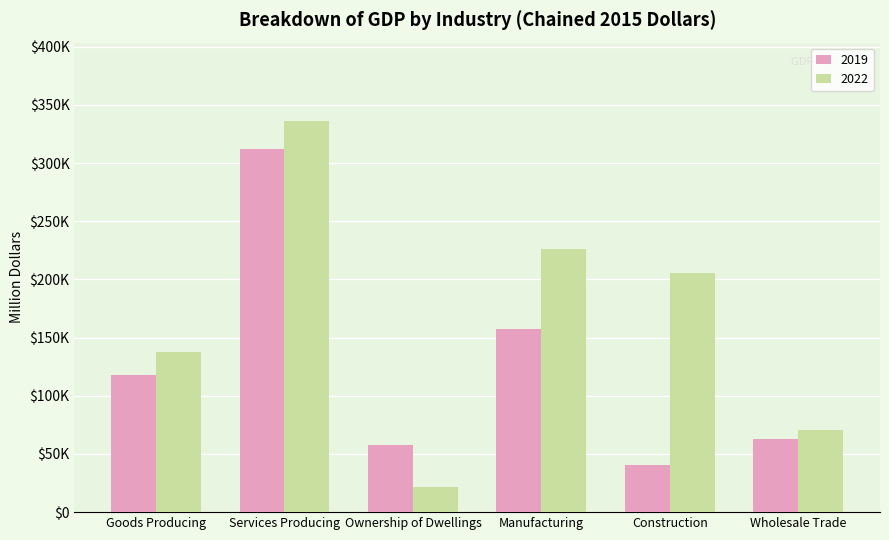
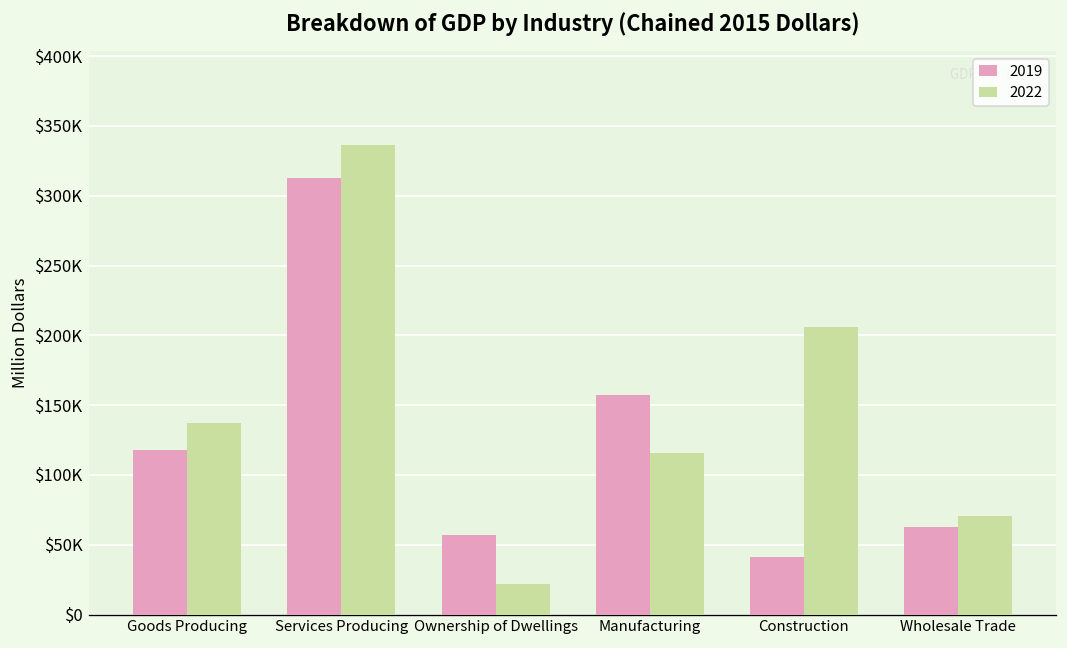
2022, Manufacturing: $226000 -> $116000
